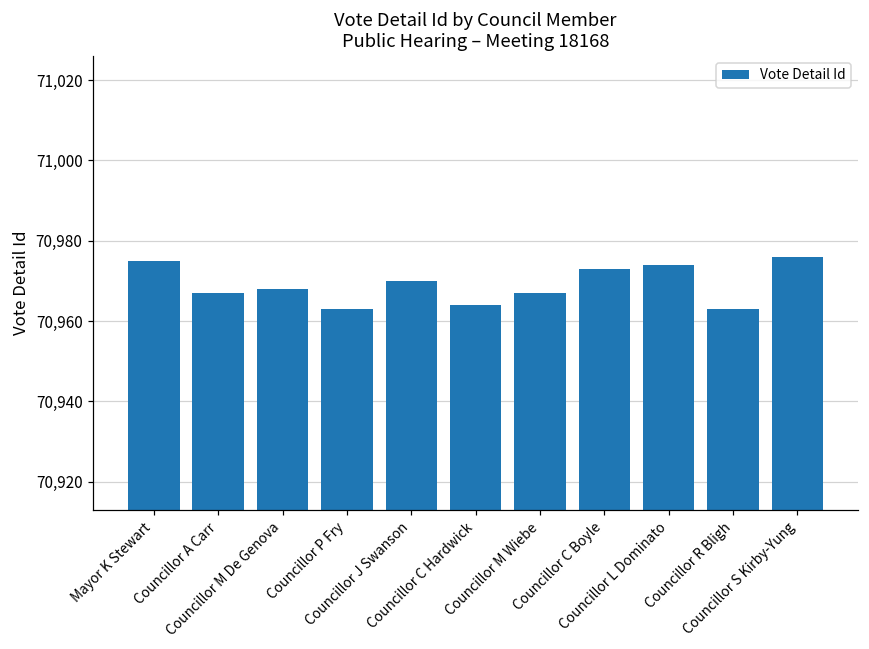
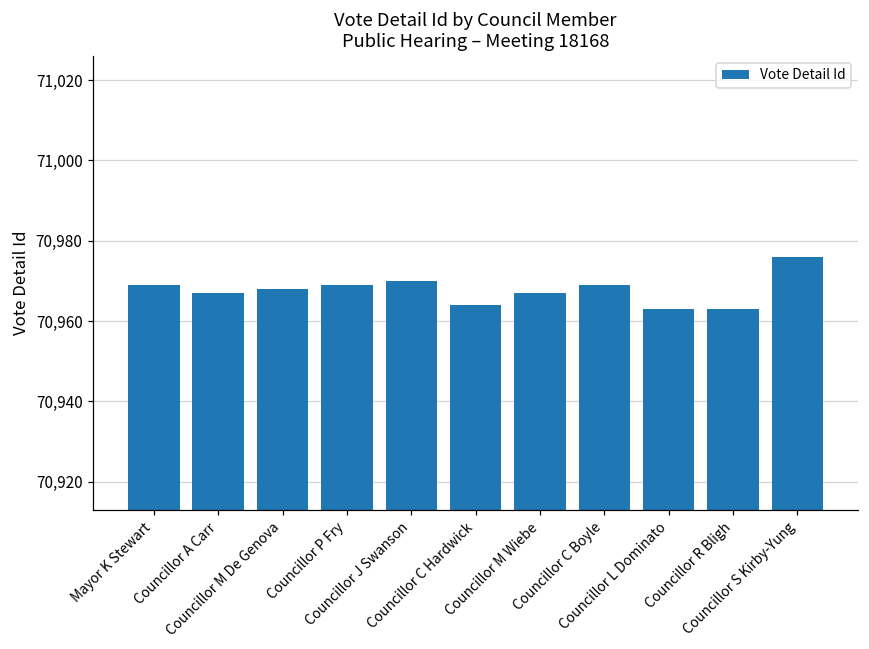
Mayor K Stewart: 70,975 -> 70,969
Councillor P Fry: 70,963 -> 70,969
Councillor C Boyle: 70,973 -> 70,969
Councillor L Dominato: 70,974 -> 70,963
